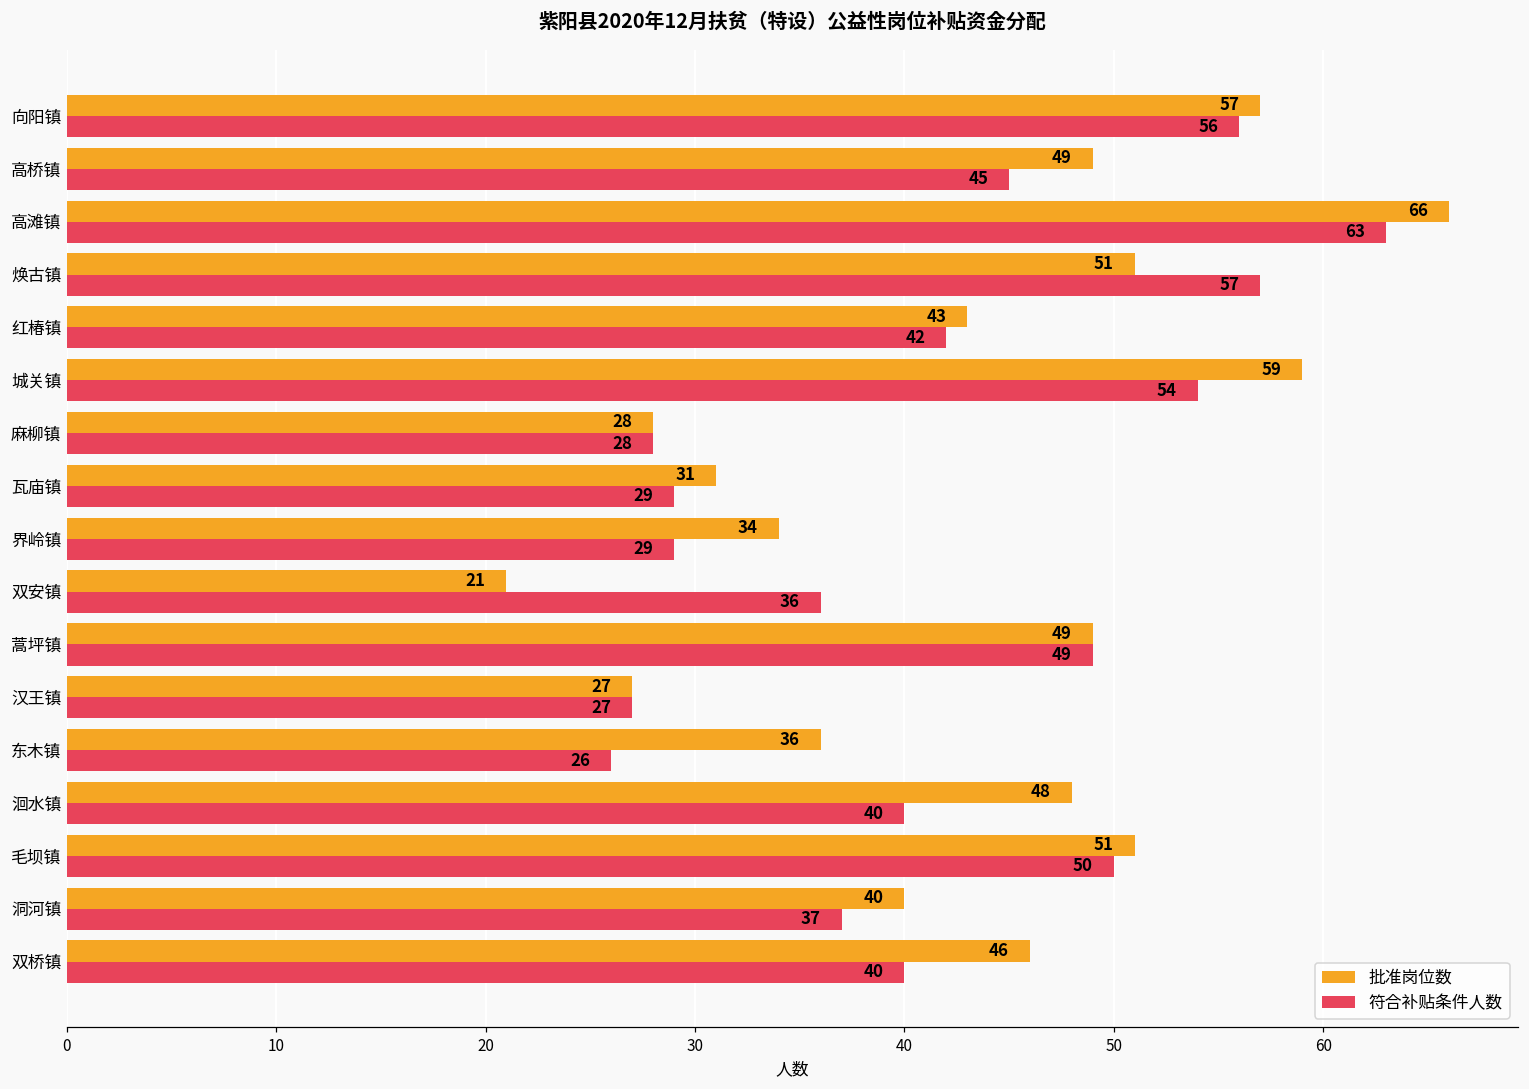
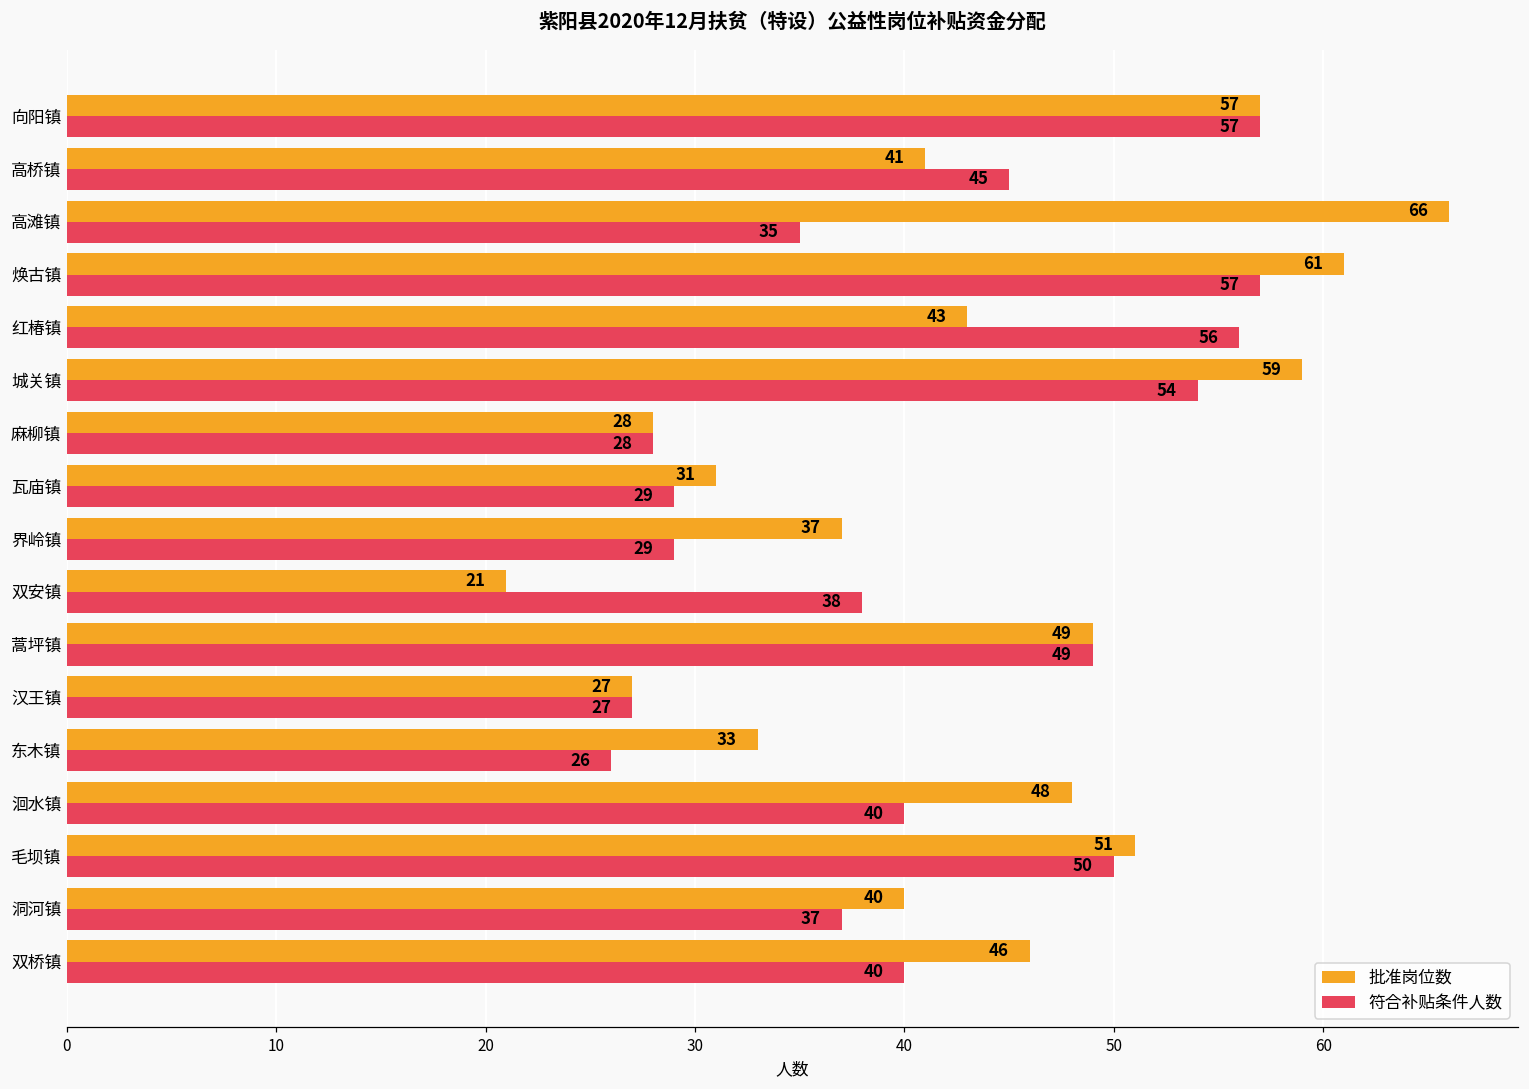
符合补贴条件人数, 向阳镇: 56 -> 57
批准岗位数, 高桥镇: 49 -> 41
符合补贴条件人数, 高滩镇: 63 -> 35
批准岗位数, 焕古镇: 51 -> 61
符合补贴条件人数, 红椿镇: 42 -> 56
批准岗位数, 界岭镇: 34 -> 37
符合补贴条件人数, 双安镇: 36 -> 38
批准岗位数, 东木镇: 36 -> 33
